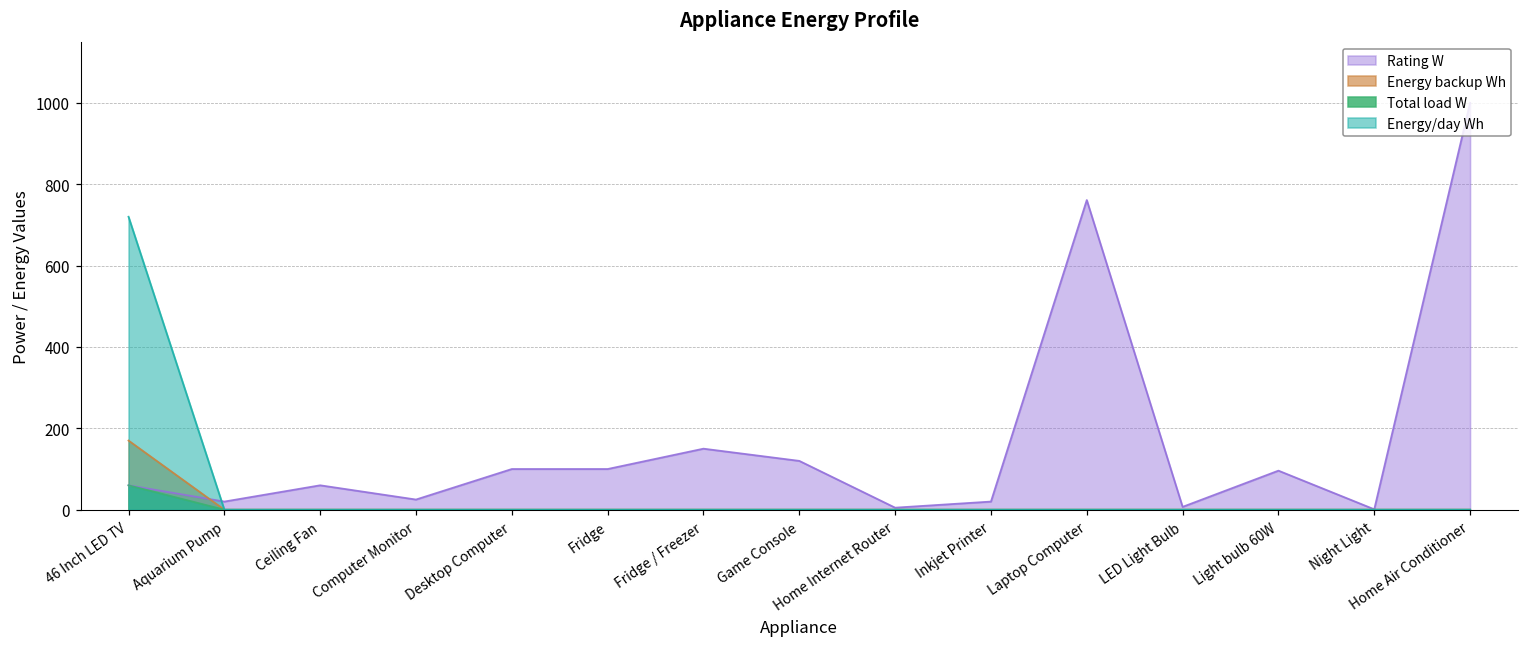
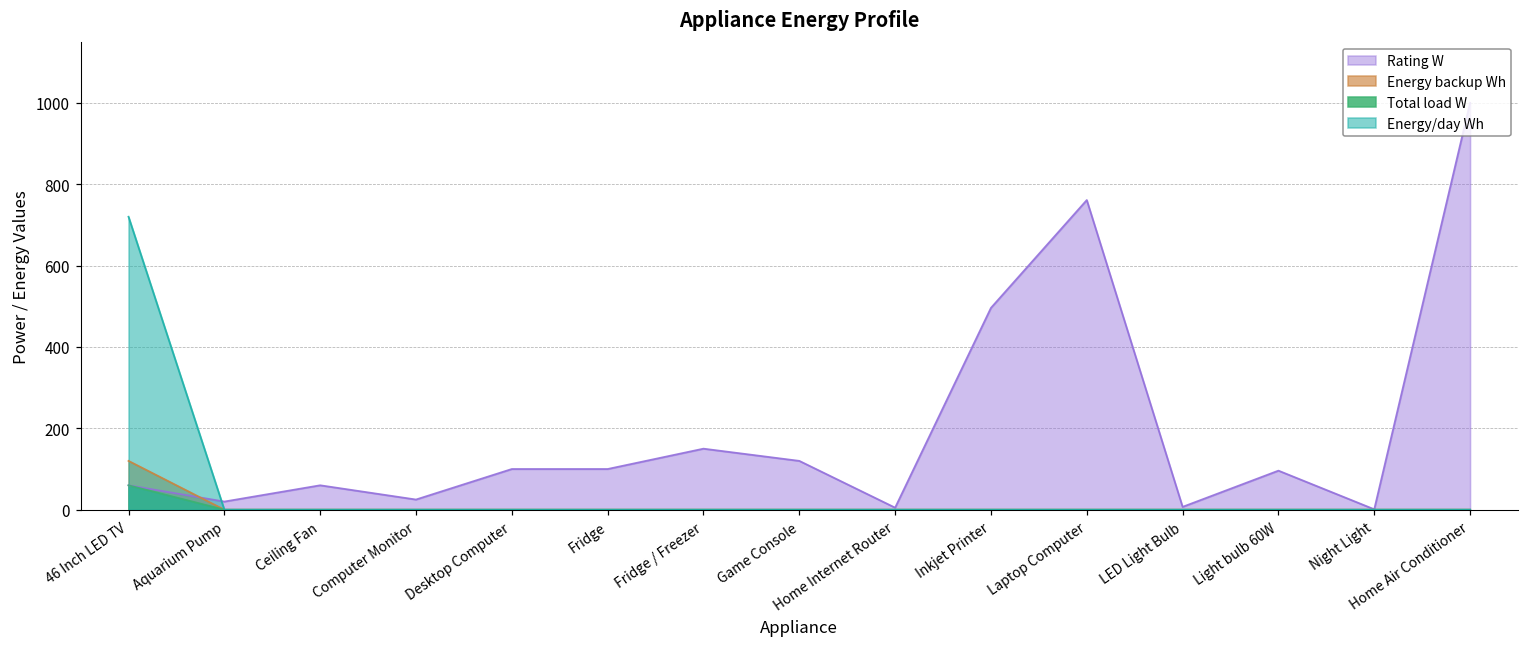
Energy backup Wh, 46 Inch LED TV: 170 -> 120
Rating W, Inkjet Printer: 20 -> 500
